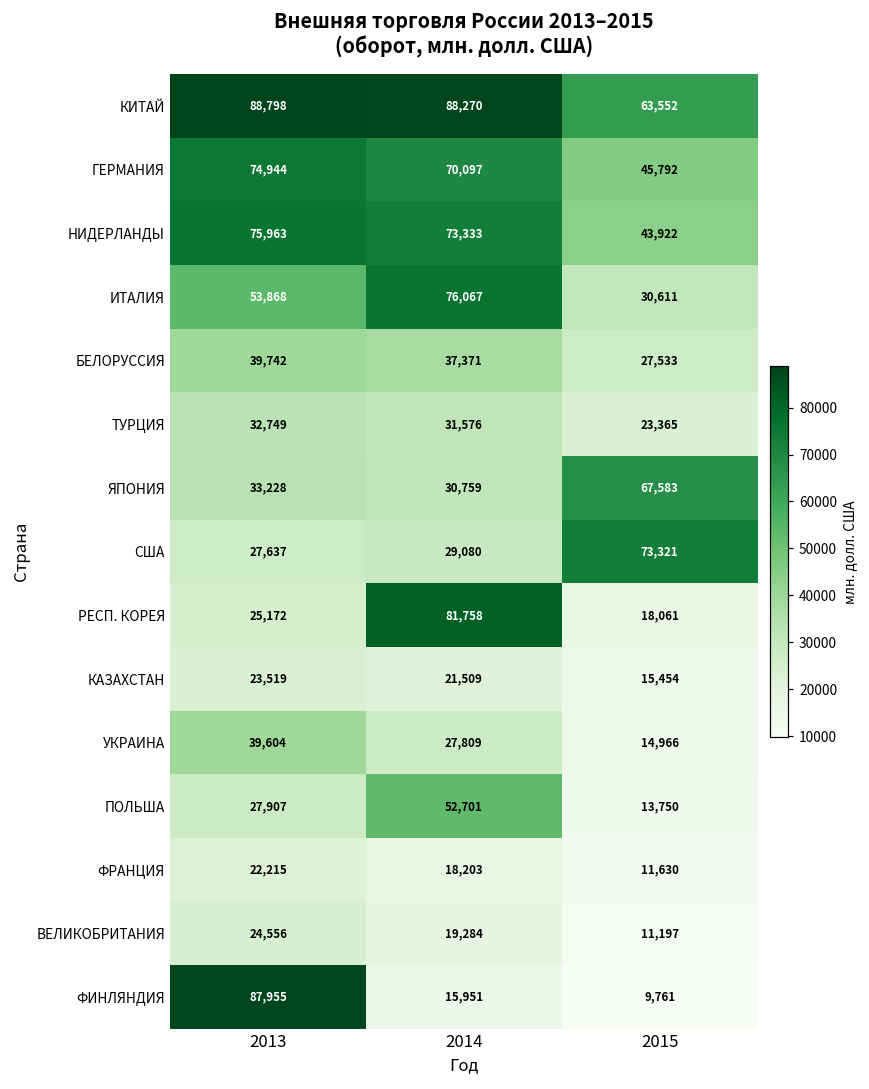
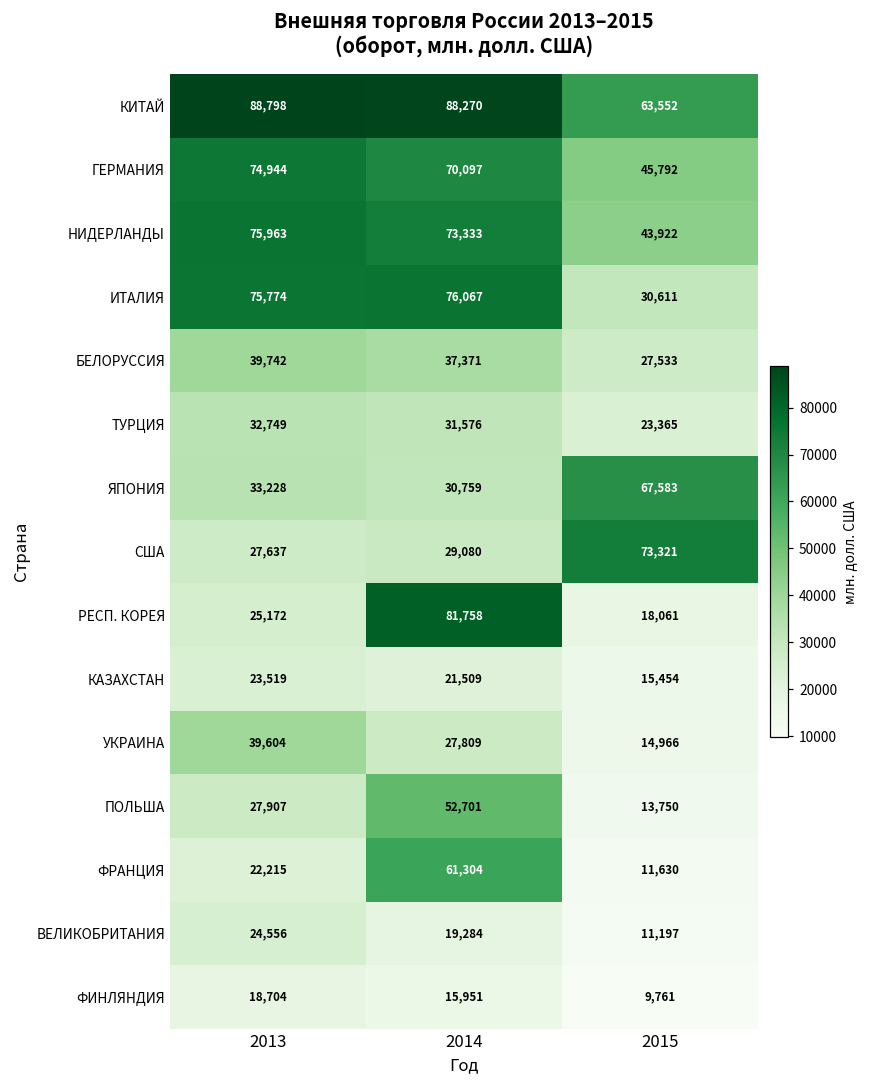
ИТАЛИЯ, 2013: 53,868 -> 75,774
ФРАНЦИЯ, 2014: 18,203 -> 61,304
ФИНЛЯНДИЯ, 2013: 87,955 -> 18,704
